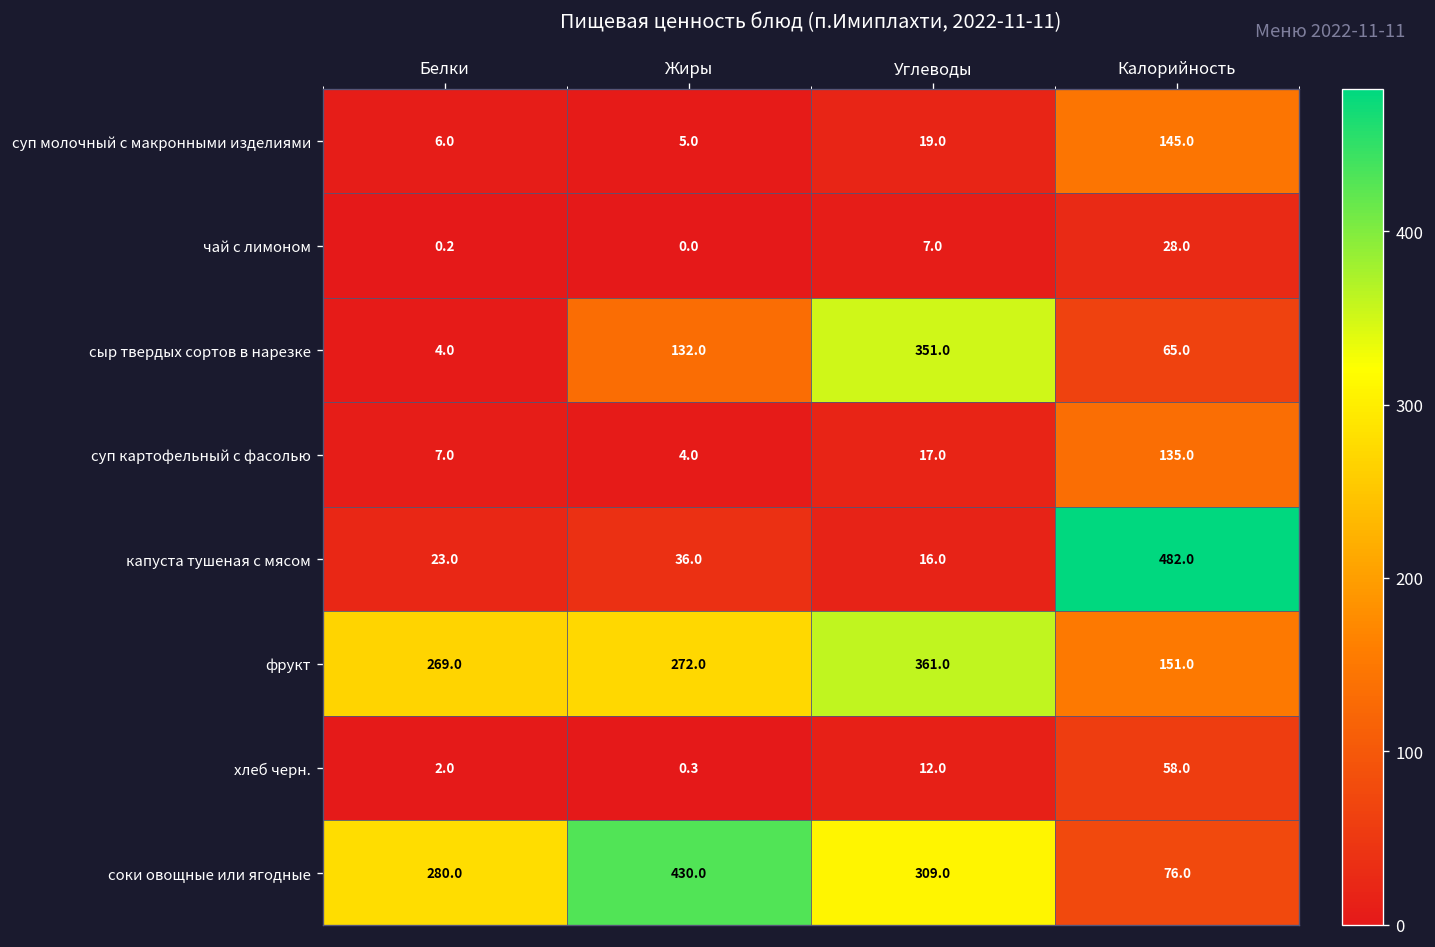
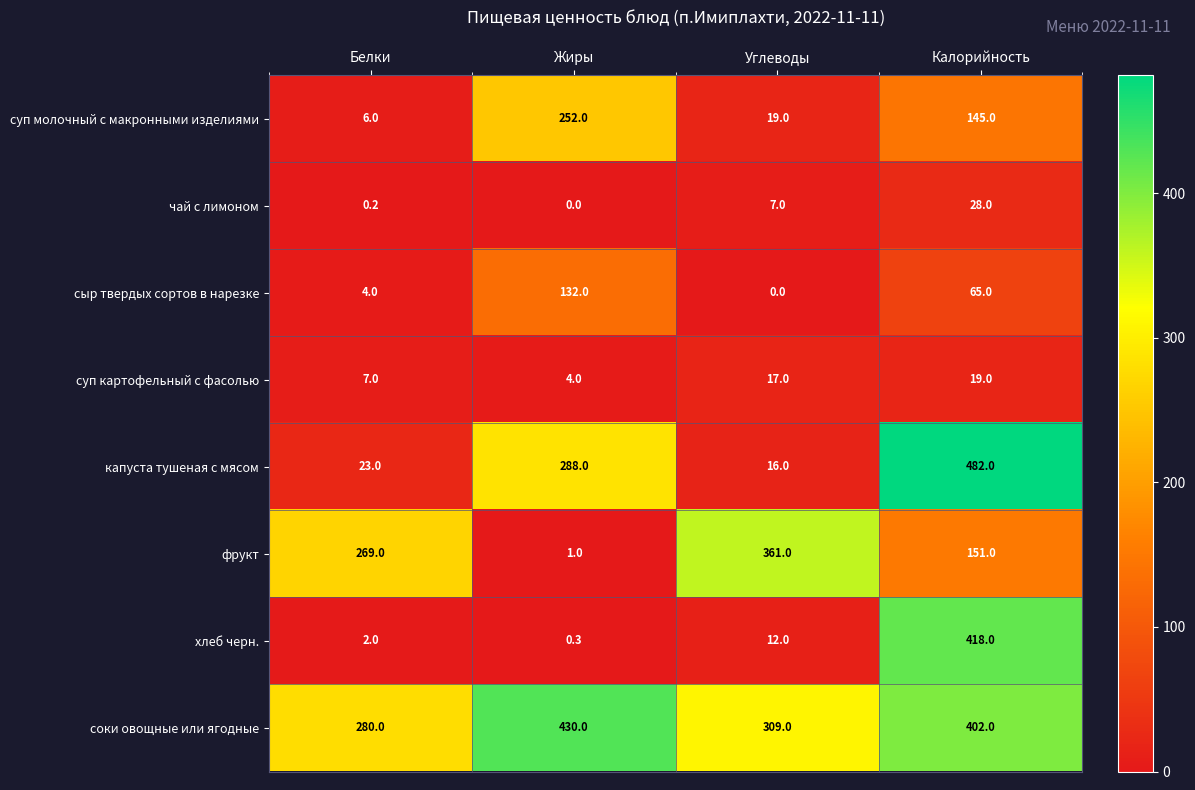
суп молочный с макронными изделиями, Жиры: 5.0 -> 252.0
сыр твердых сортов в нарезке, Углеводы: 351.0 -> 0.0
суп картофельный с фасолью, Калорийность: 135.0 -> 19.0
капуста тушеная с мясом, Жиры: 36.0 -> 288.0
фрукт, Жиры: 272.0 -> 1.0
хлеб черн., Калорийность: 58.0 -> 418.0
соки овощные или ягодные, Калорийность: 76.0 -> 402.0
